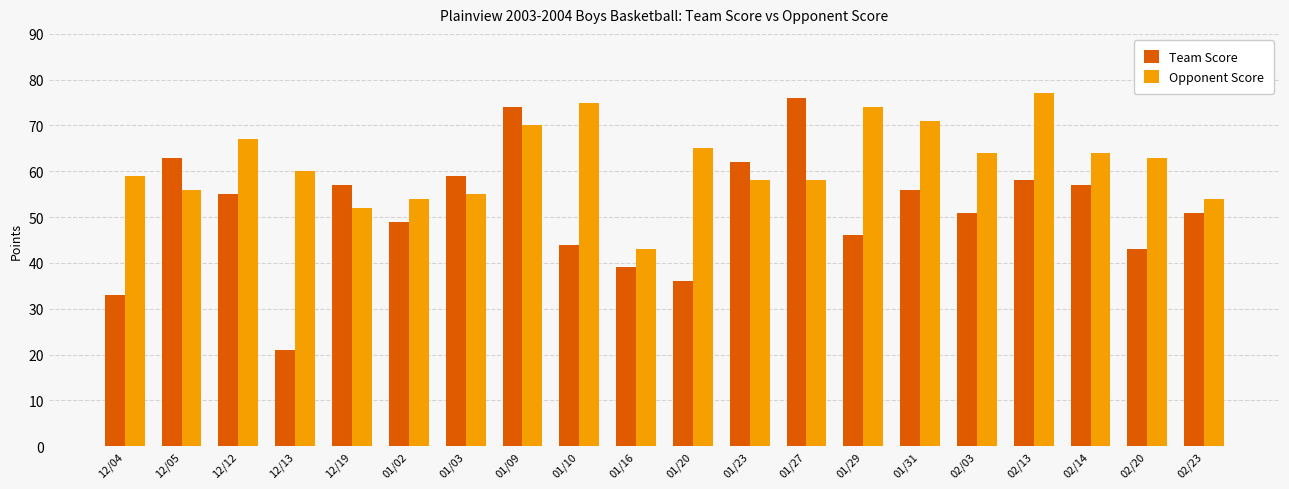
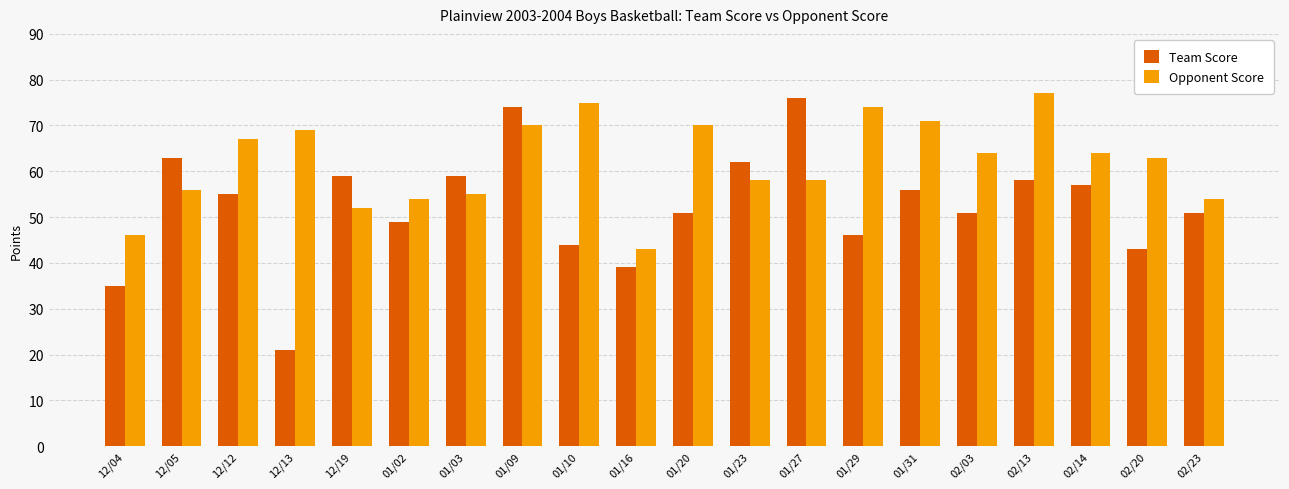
Team Score, 12/04: 33 -> 35
Opponent Score, 12/04: 59 -> 46
Opponent Score, 12/13: 60 -> 69
Team Score, 12/19: 57 -> 59
Team Score, 01/20: 36 -> 51
Opponent Score, 01/20: 65 -> 70
